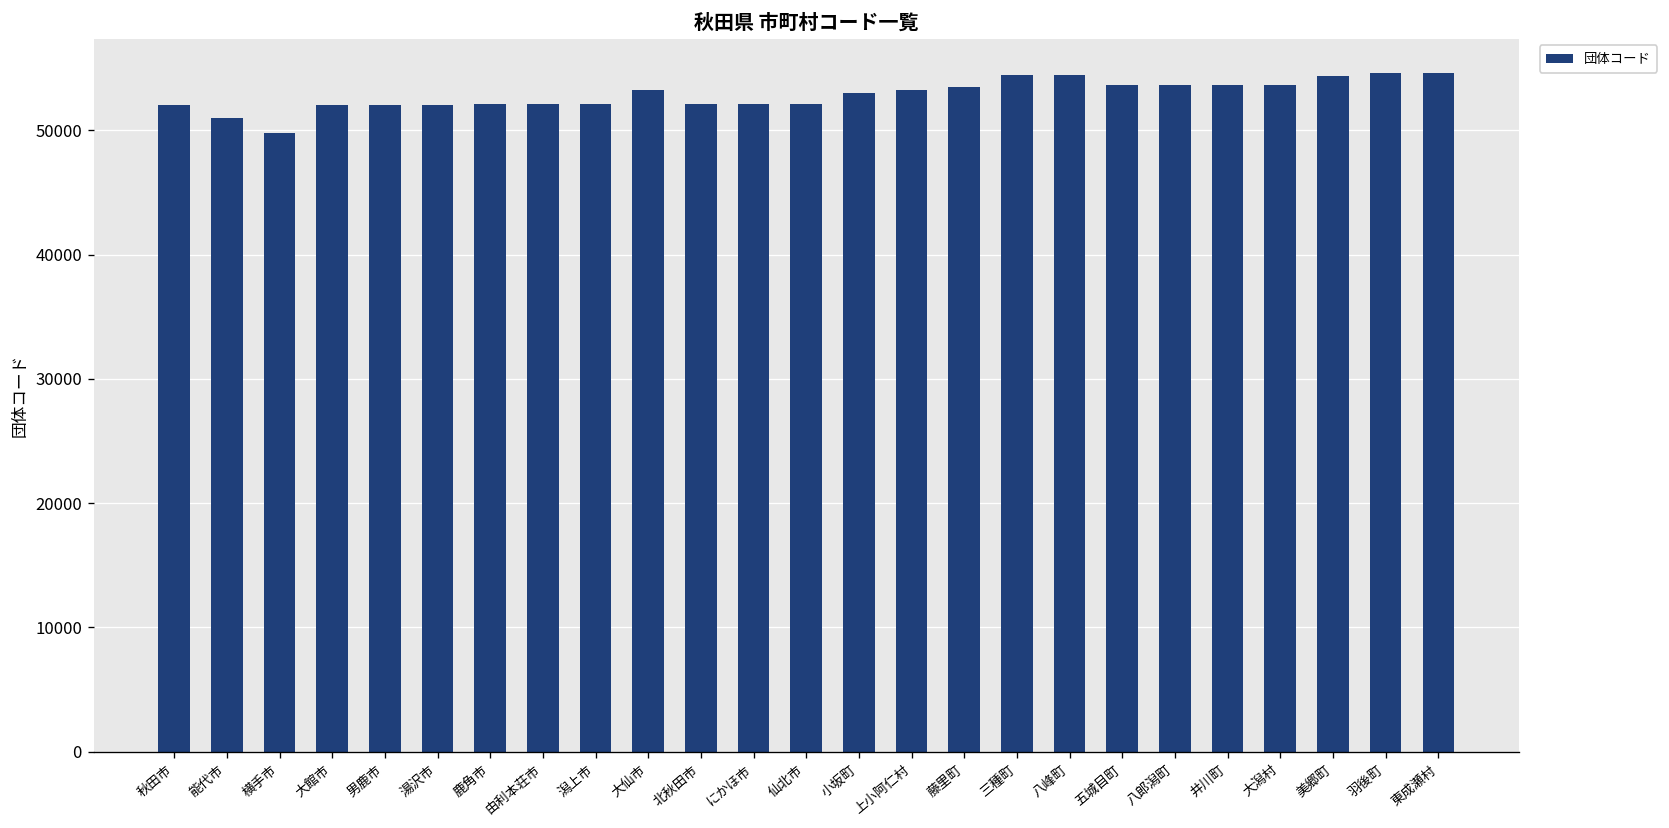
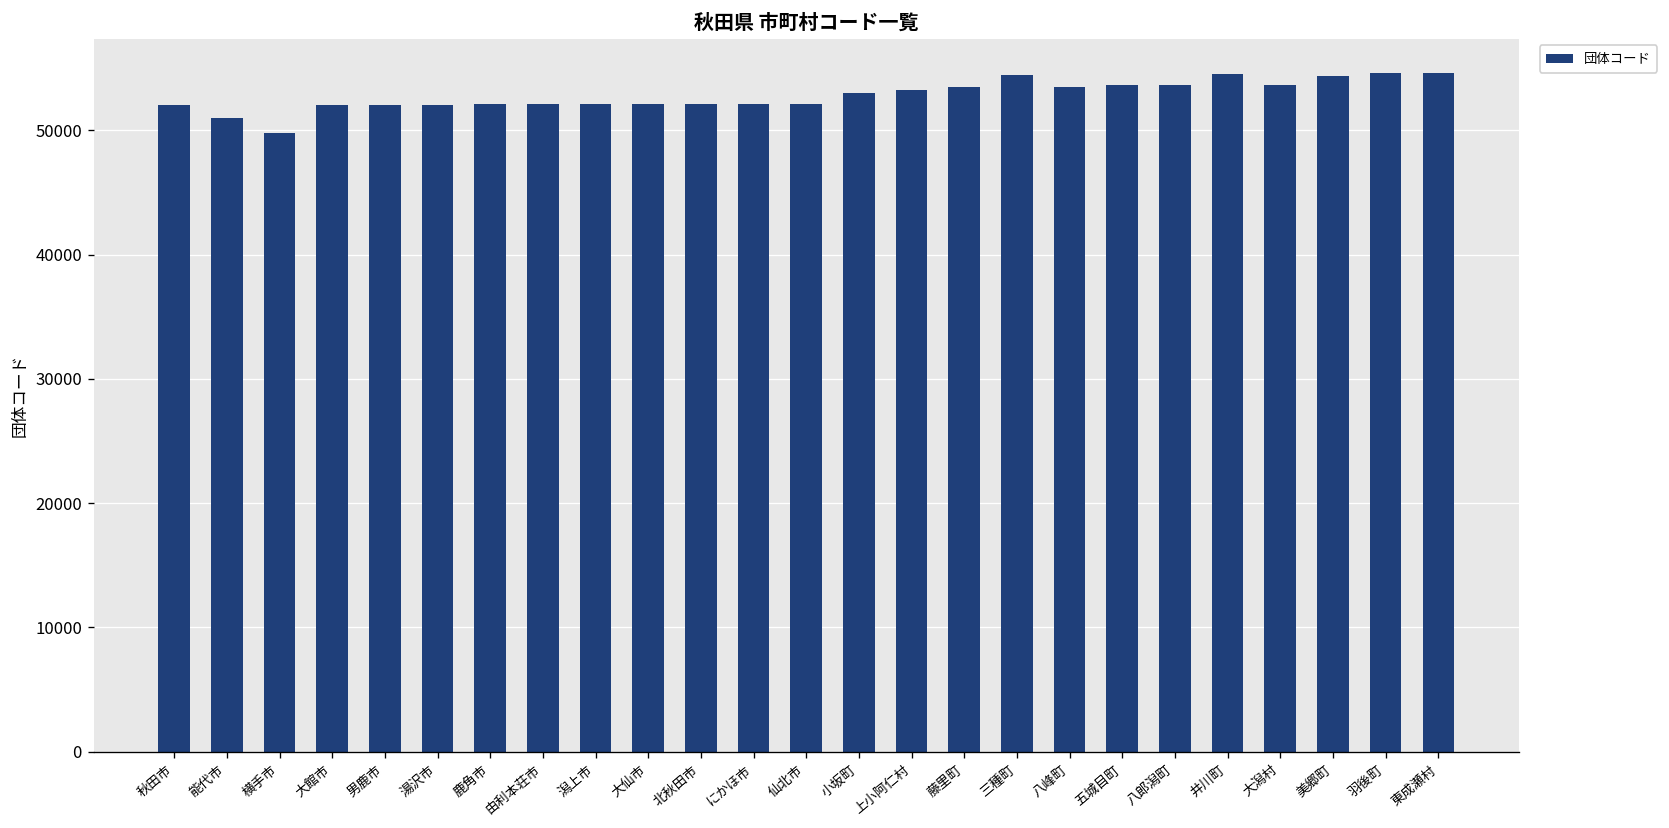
大仙市: 53300 -> 52100
八峰町: 54400 -> 53500
井川町: 53700 -> 54500
